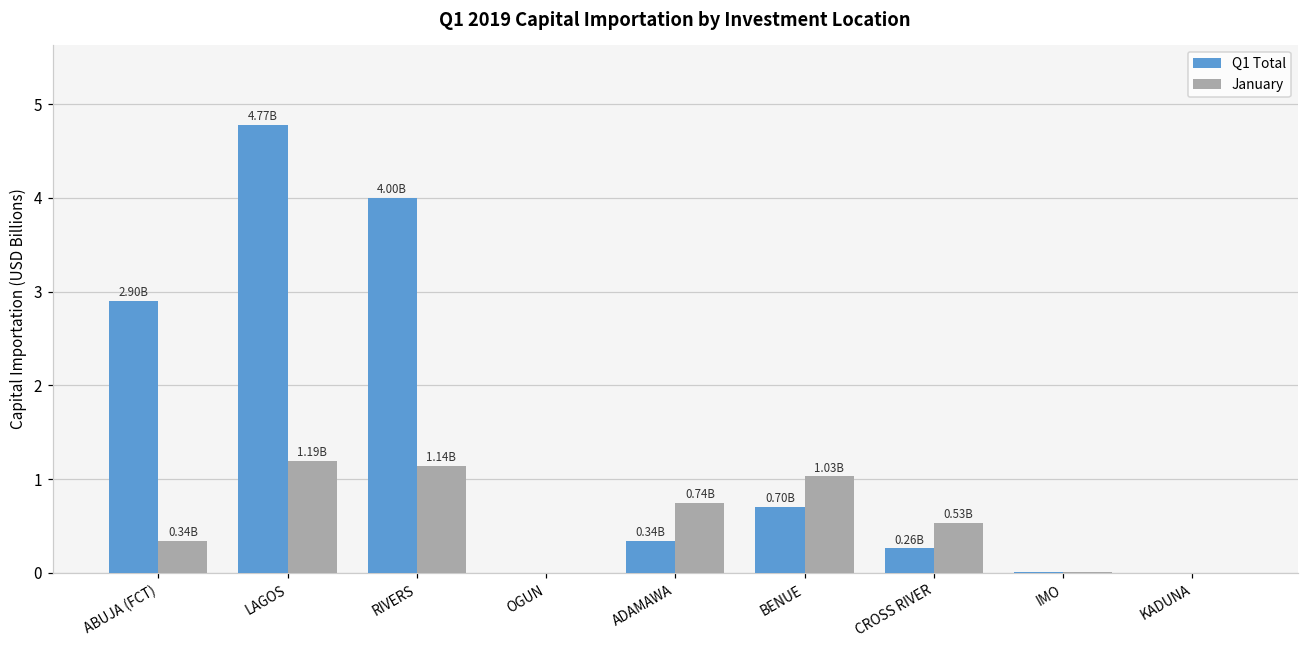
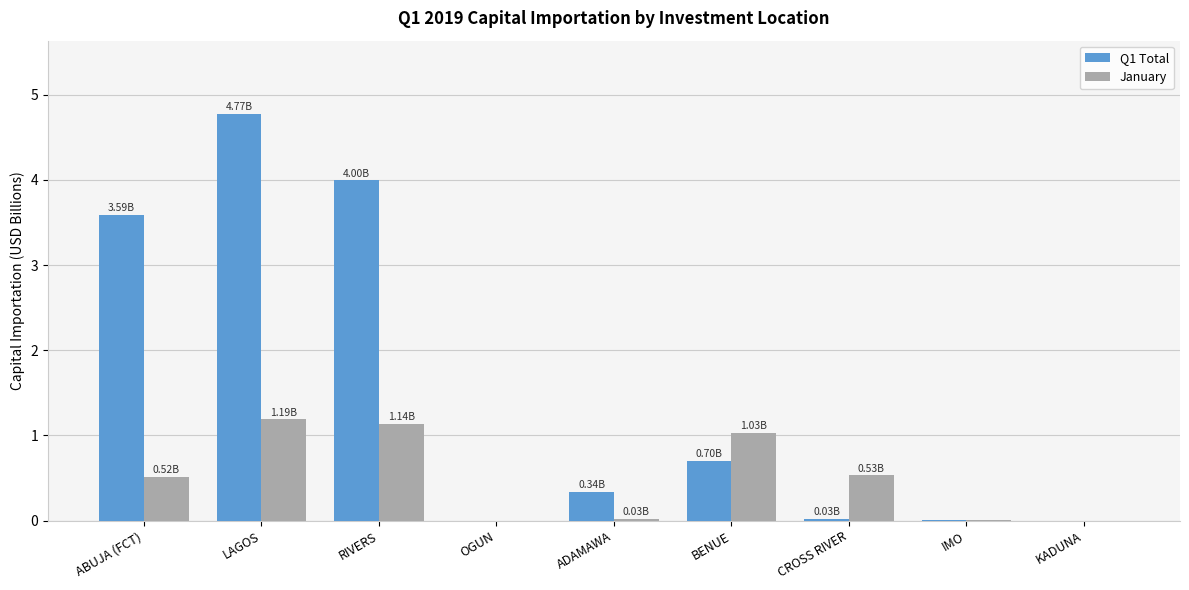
Q1 Total, ABUJA (FCT): 2.90B -> 3.59B
January, ABUJA (FCT): 0.34B -> 0.52B
January, ADAMAWA: 0.74B -> 0.03B
Q1 Total, CROSS RIVER: 0.26B -> 0.03B
